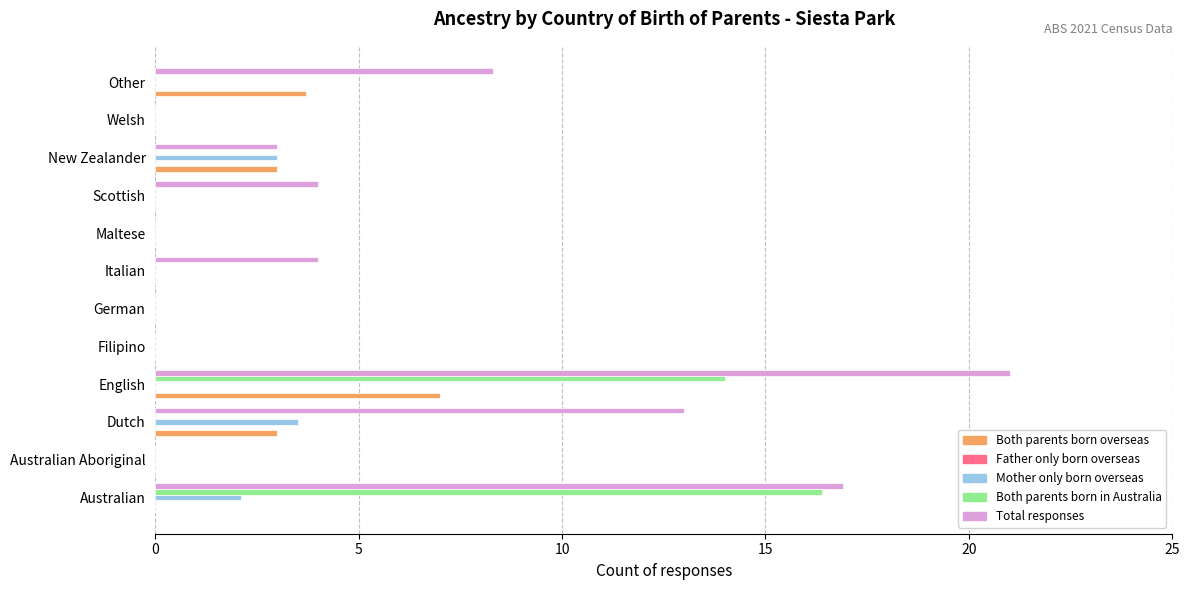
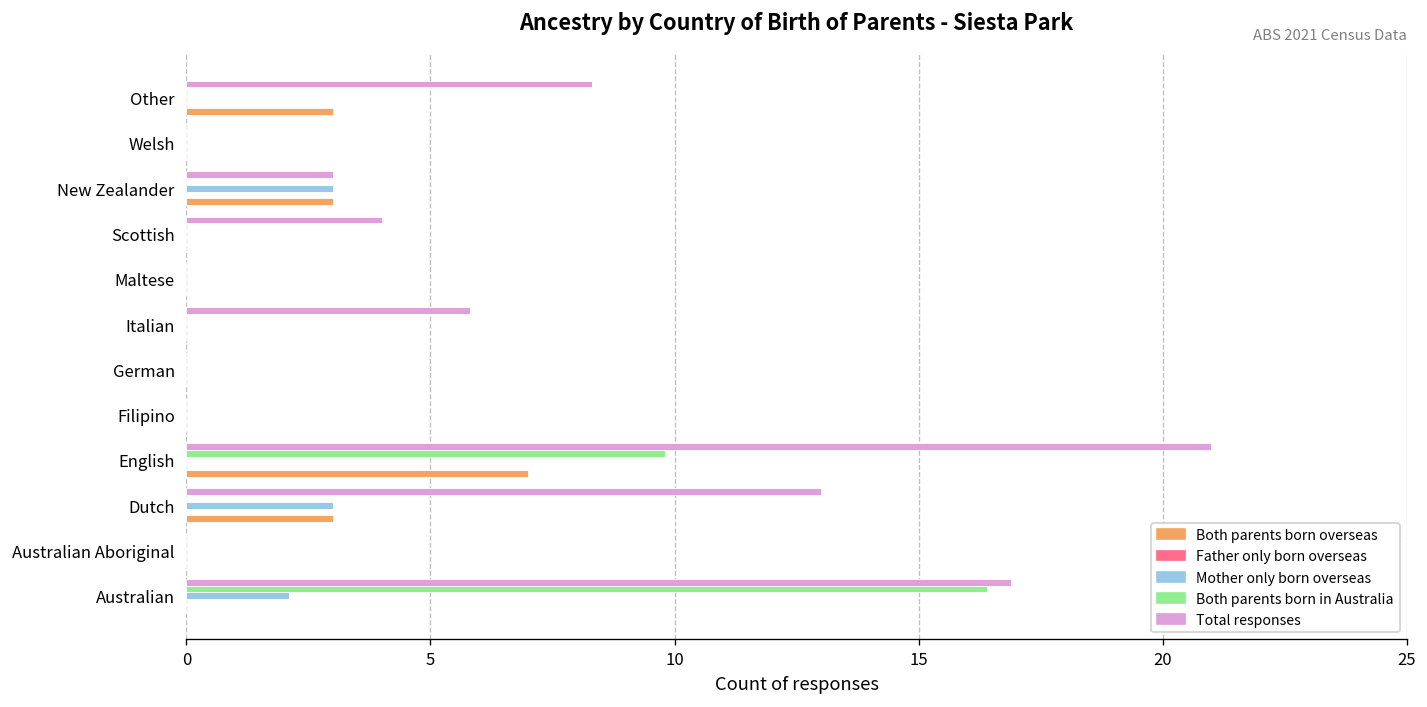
Both parents born overseas, Other: 3.7 -> 3.0
Total responses, Italian: 4.0 -> 5.8
Both parents born in Australia, English: 14.0 -> 9.8
Mother only born overseas, Dutch: 3.5 -> 3.0
